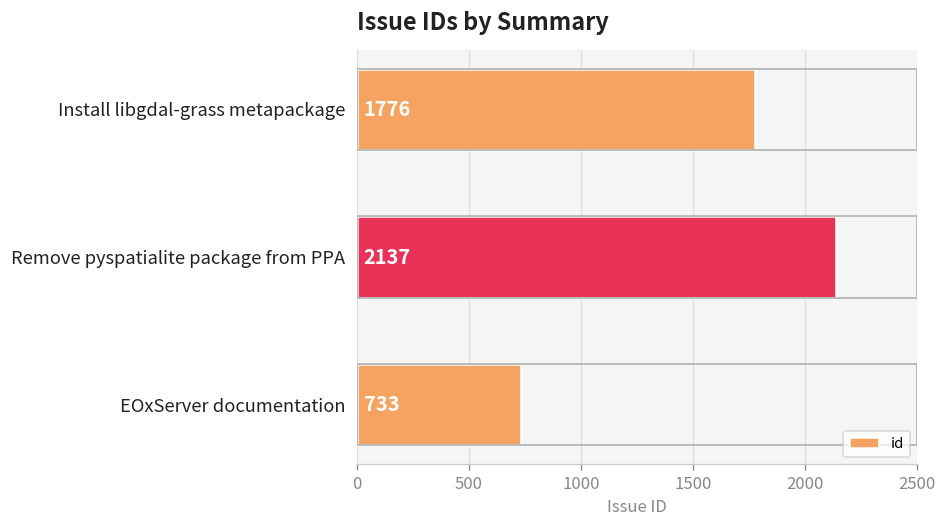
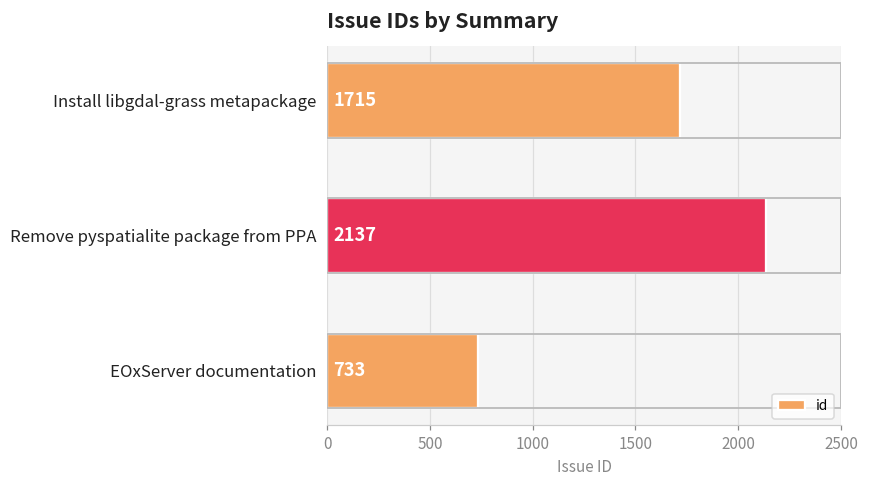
Install libgdal-grass metapackage: 1776 -> 1715
